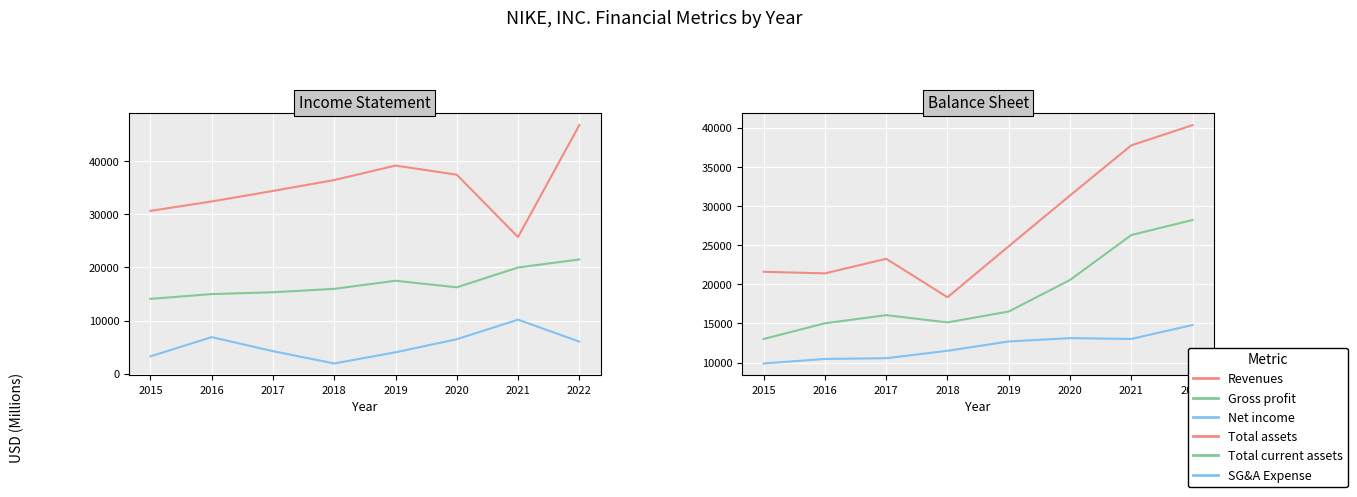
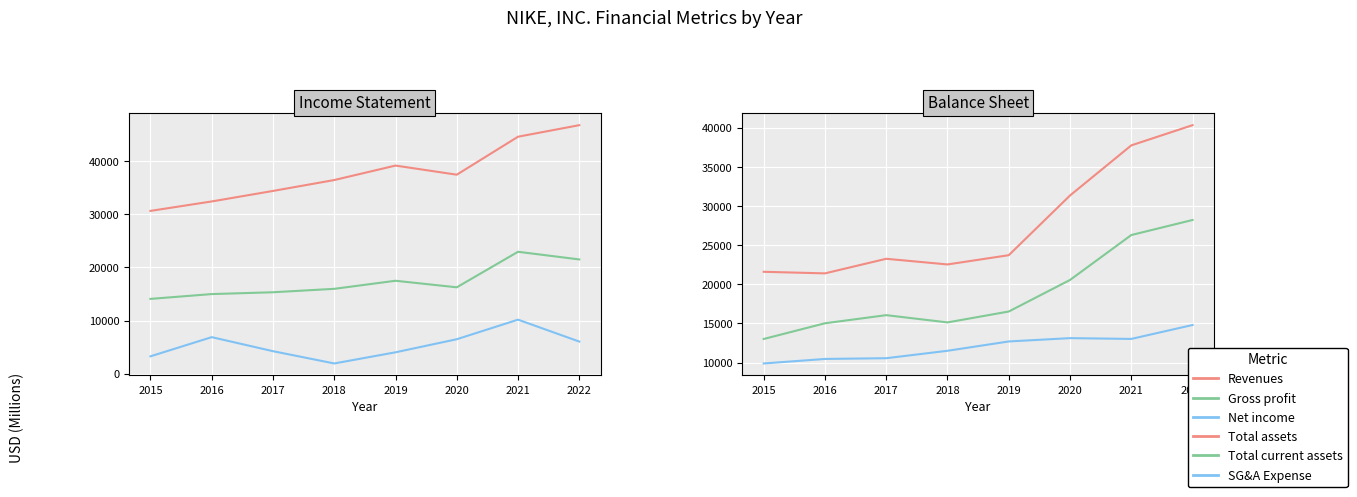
Income Statement, Revenues, 2021: 26000 -> 45000
Income Statement, Gross profit, 2021: 20000 -> 23000
Balance Sheet, Total assets, 2018: 18000 -> 23000
Balance Sheet, Total assets, 2019: 25000 -> 24000
